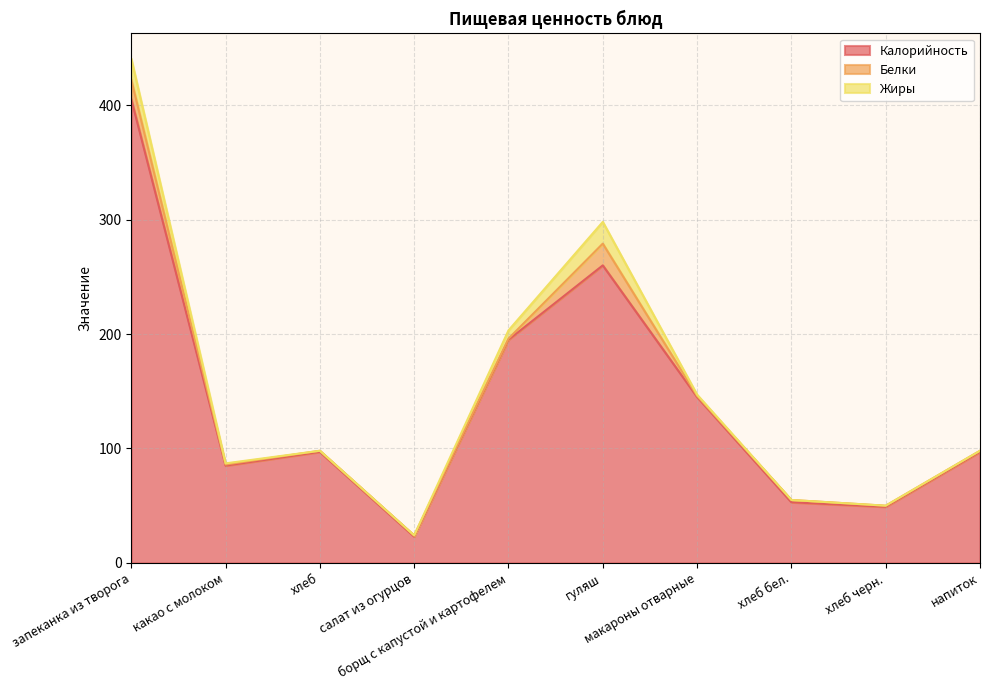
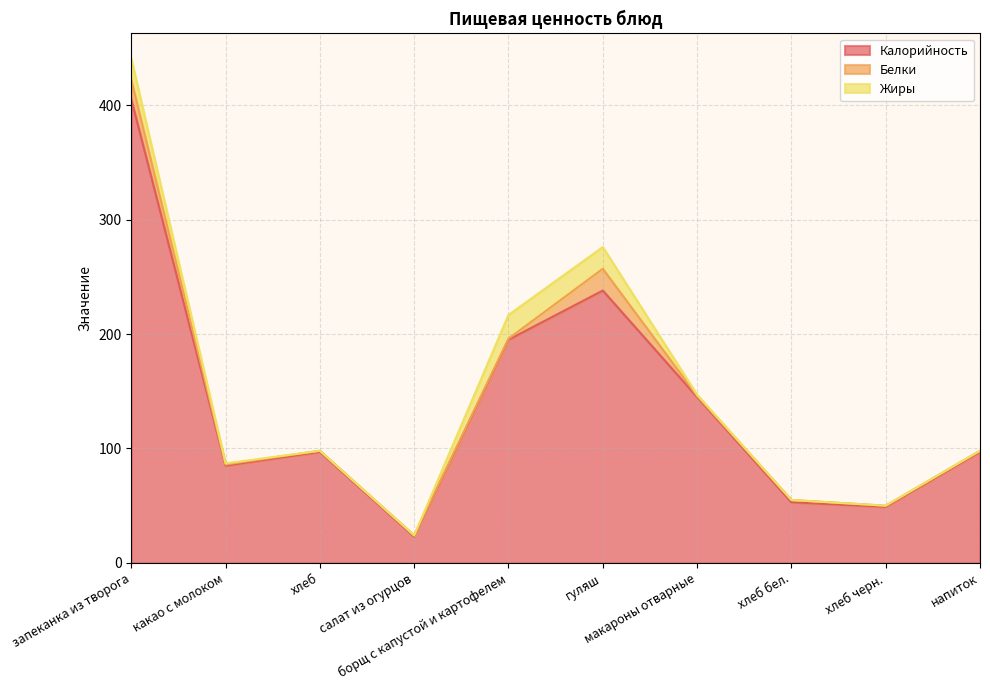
Жиры, борщ с капустой и картофелем: 7 -> 21
Калорийность, гуляш: 260 -> 238
